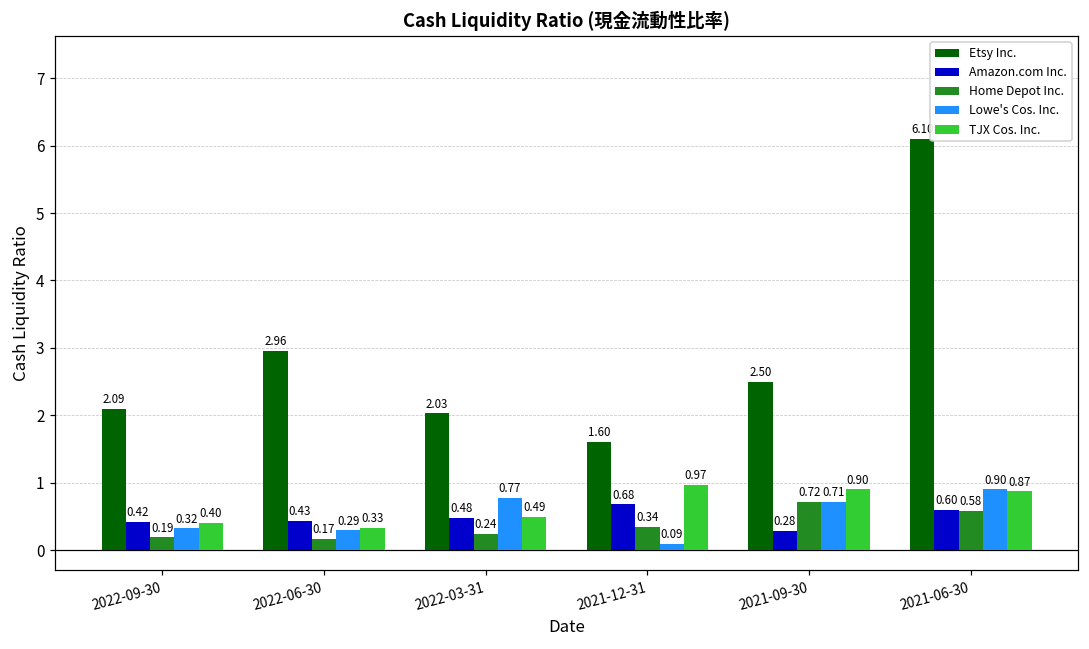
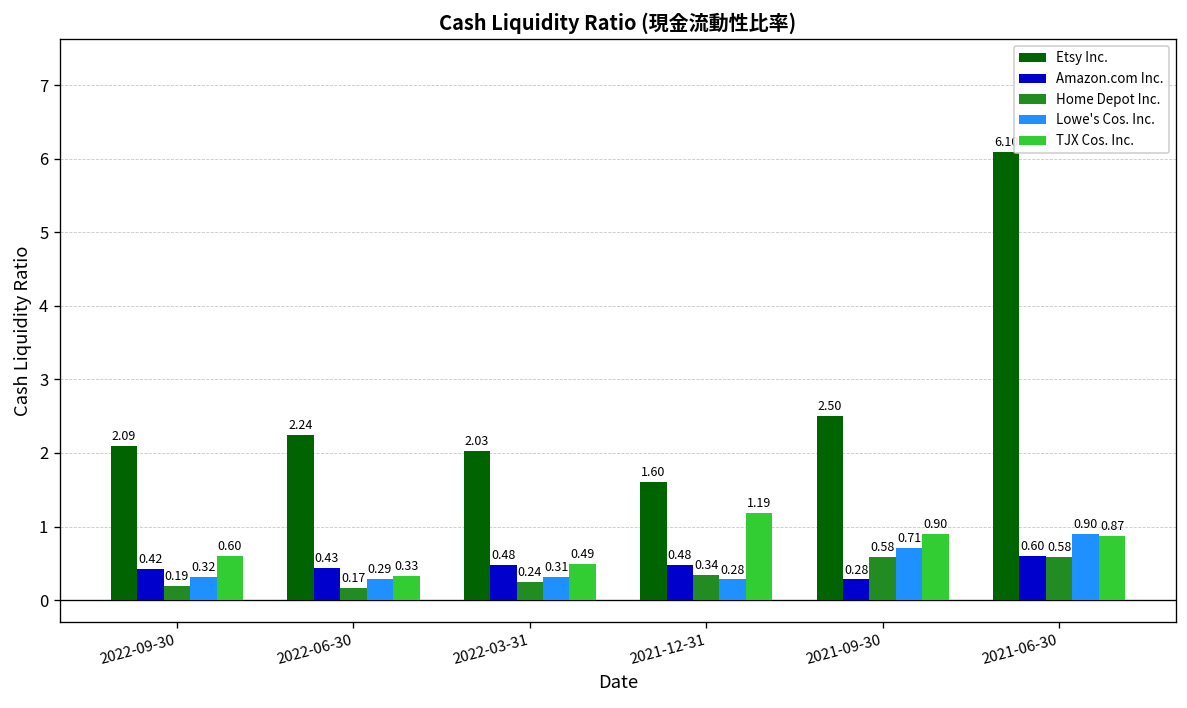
TJX Cos. Inc., 2022-09-30: 0.40 -> 0.60
Etsy Inc., 2022-06-30: 2.96 -> 2.24
Lowe's Cos. Inc., 2022-03-31: 0.77 -> 0.31
Amazon.com Inc., 2021-12-31: 0.68 -> 0.48
Lowe's Cos. Inc., 2021-12-31: 0.09 -> 0.28
TJX Cos. Inc., 2021-12-31: 0.97 -> 1.19
Home Depot Inc., 2021-09-30: 0.72 -> 0.58
